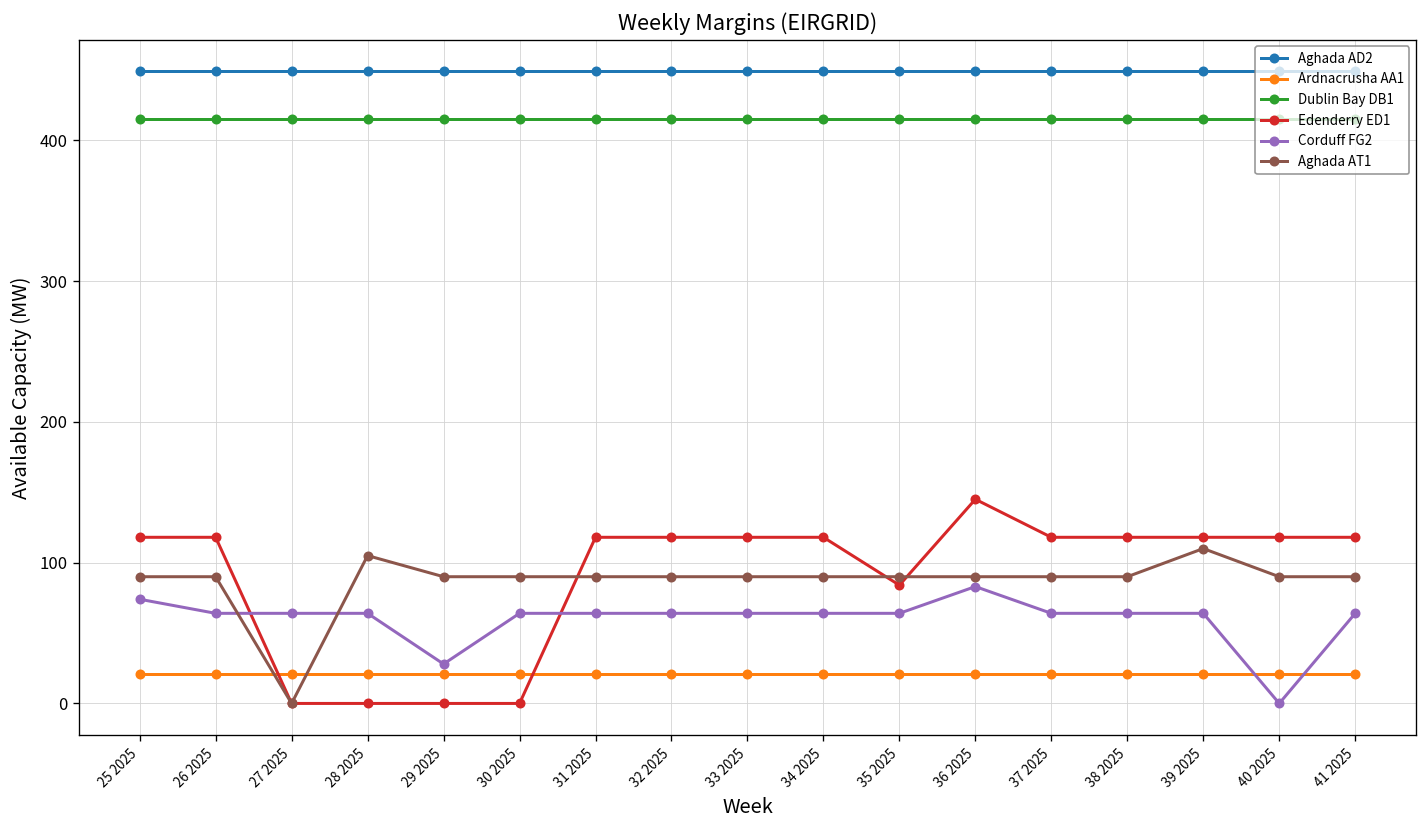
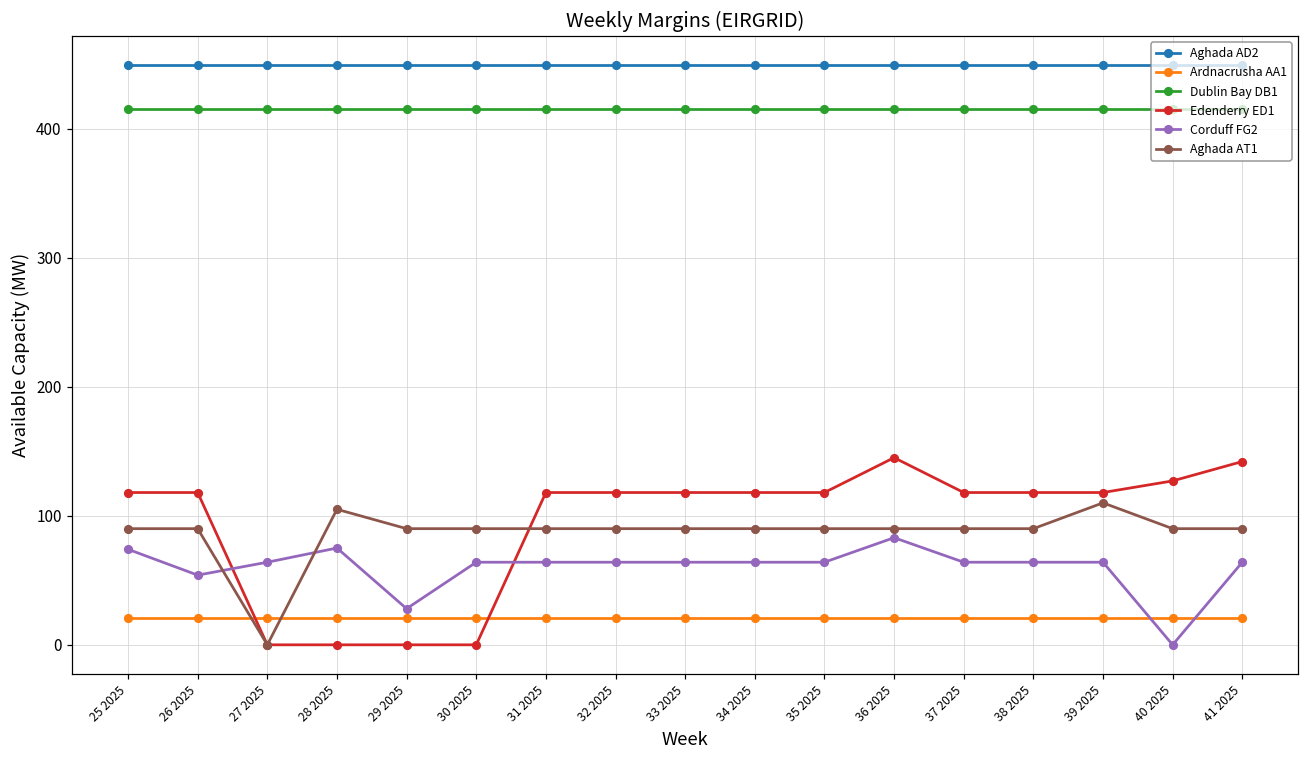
Corduff FG2, 26 2025: 64 -> 54
Corduff FG2, 28 2025: 64 -> 75
Edenderry ED1, 35 2025: 84 -> 118
Edenderry ED1, 40 2025: 118 -> 127
Edenderry ED1, 41 2025: 118 -> 142
